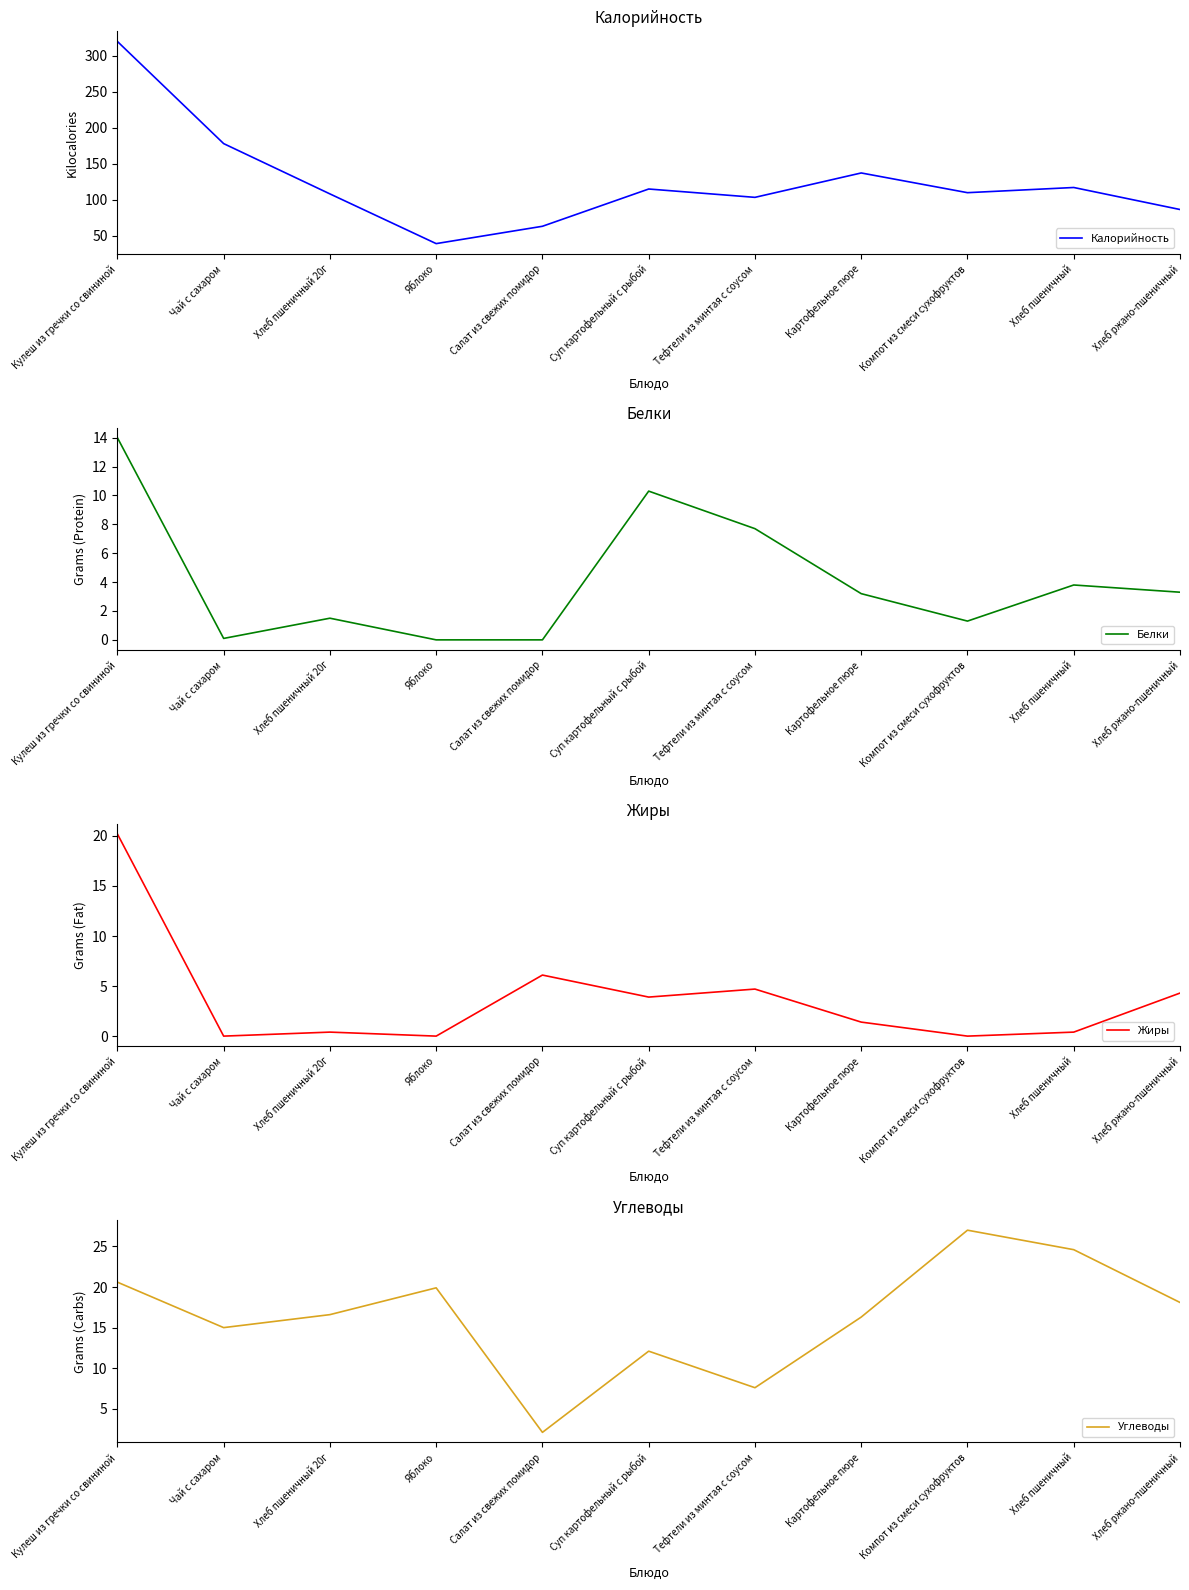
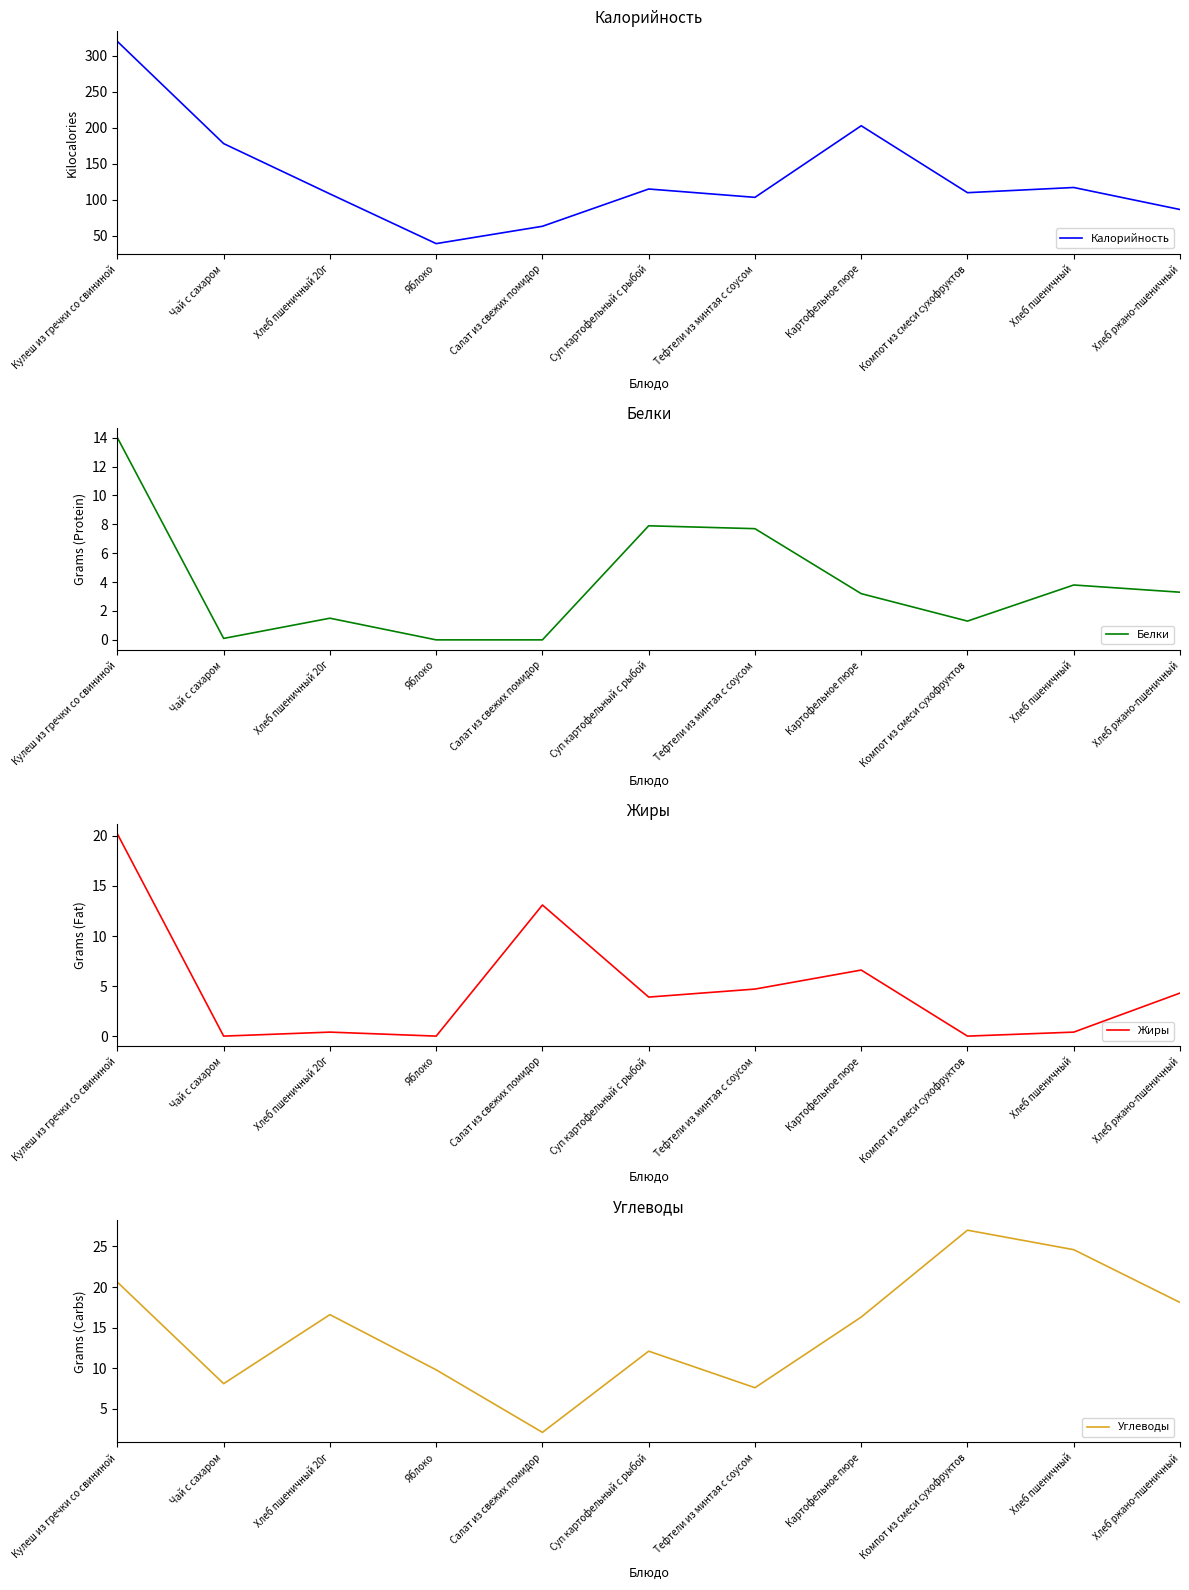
Калорийность, Картофельное пюре: 140 -> 200
Белки, Суп картофельный с рыбой: 10.3 -> 7.9
Жиры, Салат из свежих помидор: 6.1 -> 13.1
Жиры, Картофельное пюре: 1.4 -> 6.6
Углеводы, Чай с сахаром: 15 -> 8
Углеводы, Яблоко: 20 -> 10
